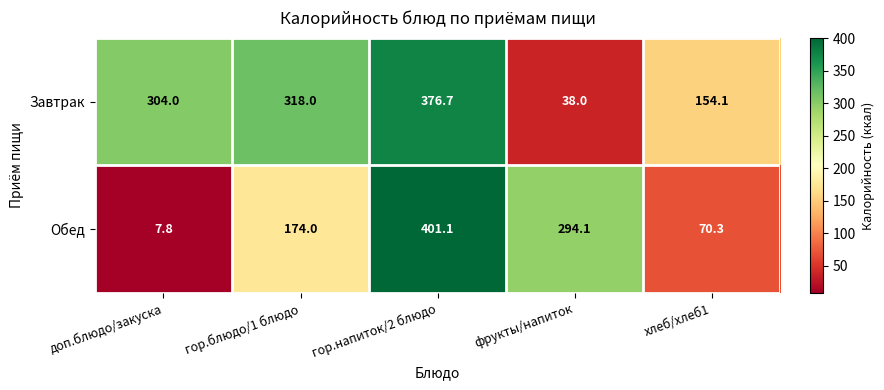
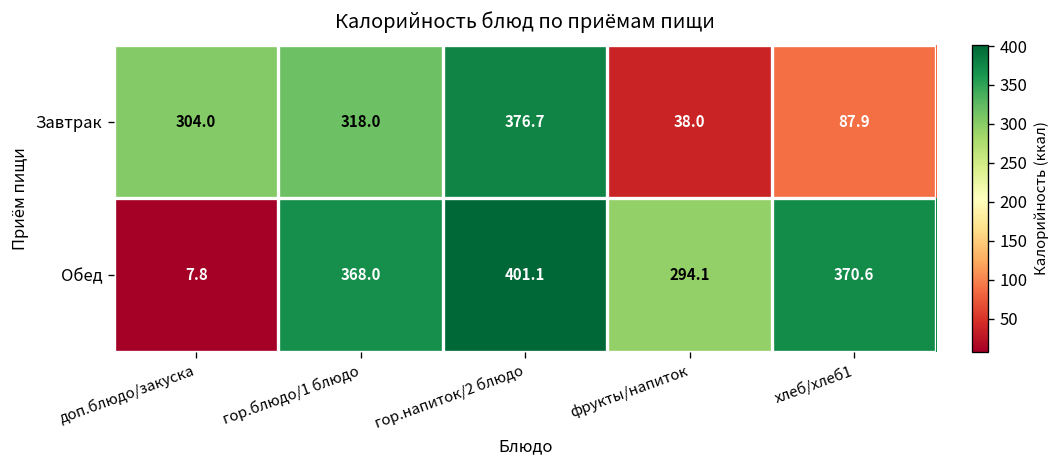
Завтрак, хлеб/хлеб1: 154.1 -> 87.9
Обед, гор.блюдо/1 блюдо: 174.0 -> 368.0
Обед, хлеб/хлеб1: 70.3 -> 370.6
